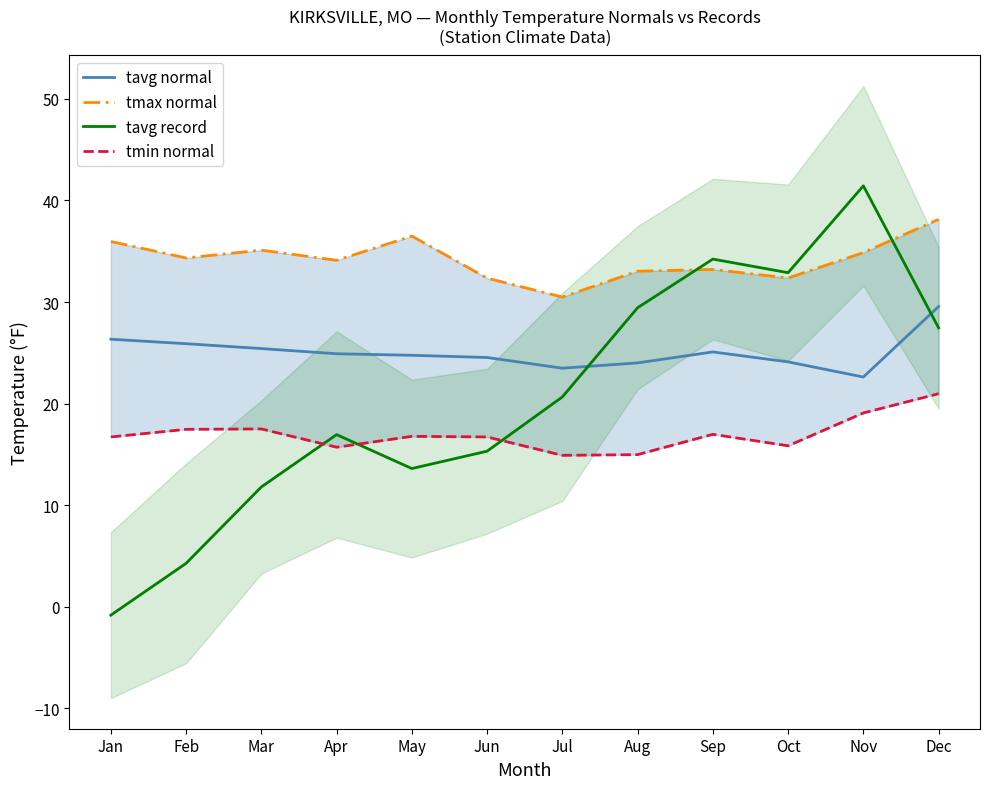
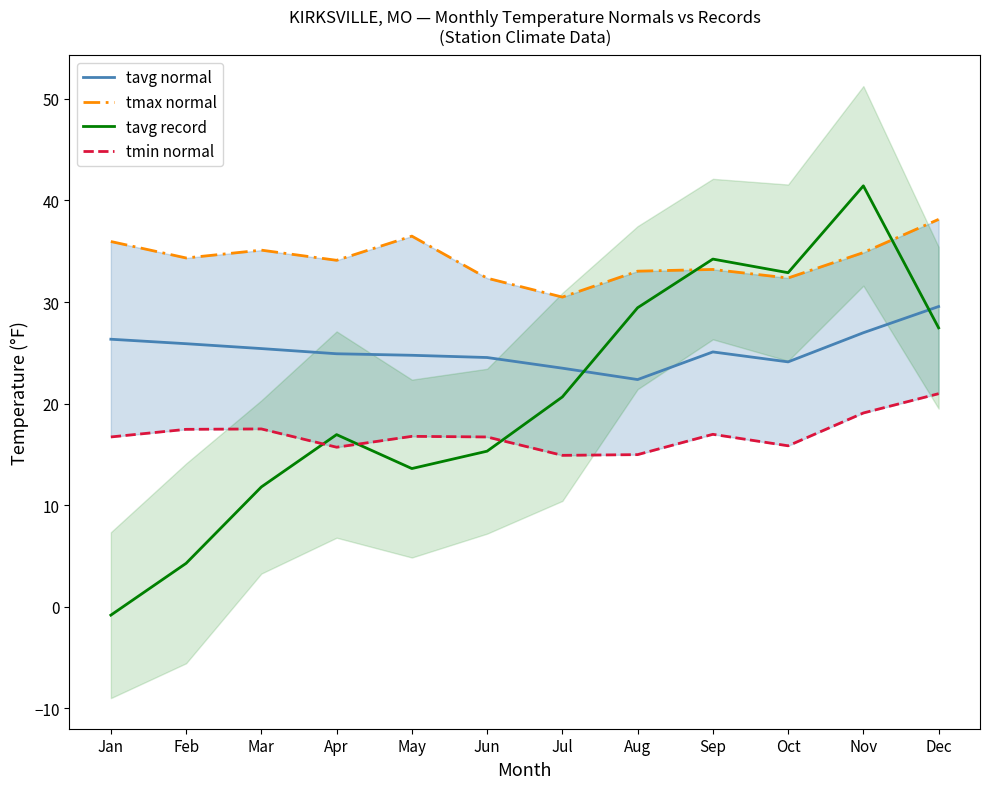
tavg normal, Aug: 24.0 -> 22.4
tavg normal, Nov: 22.6 -> 27.0
